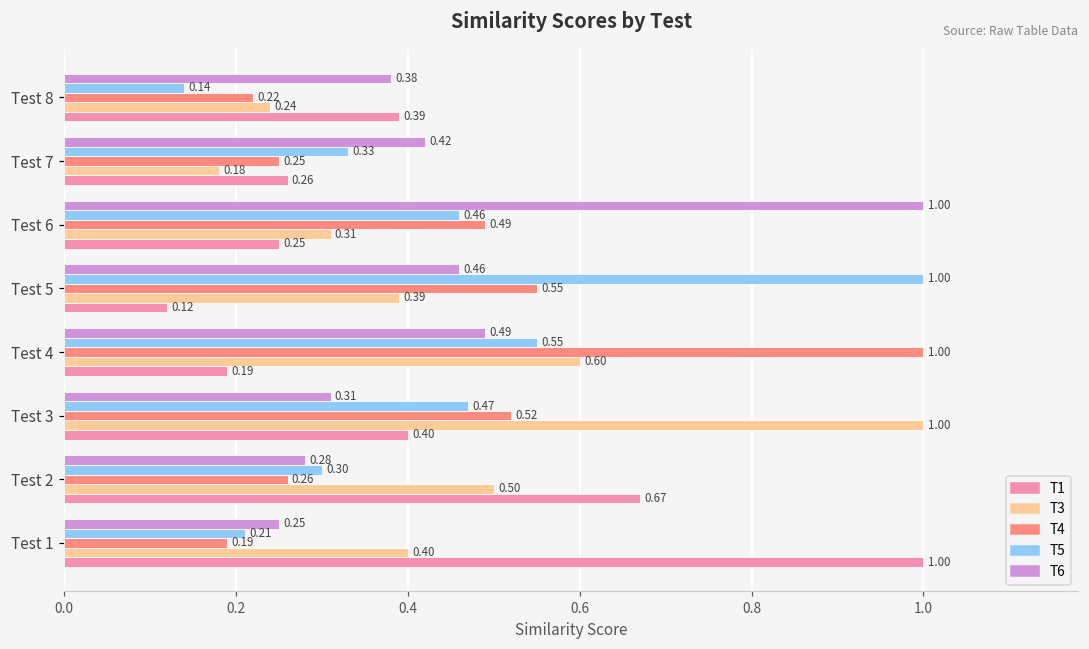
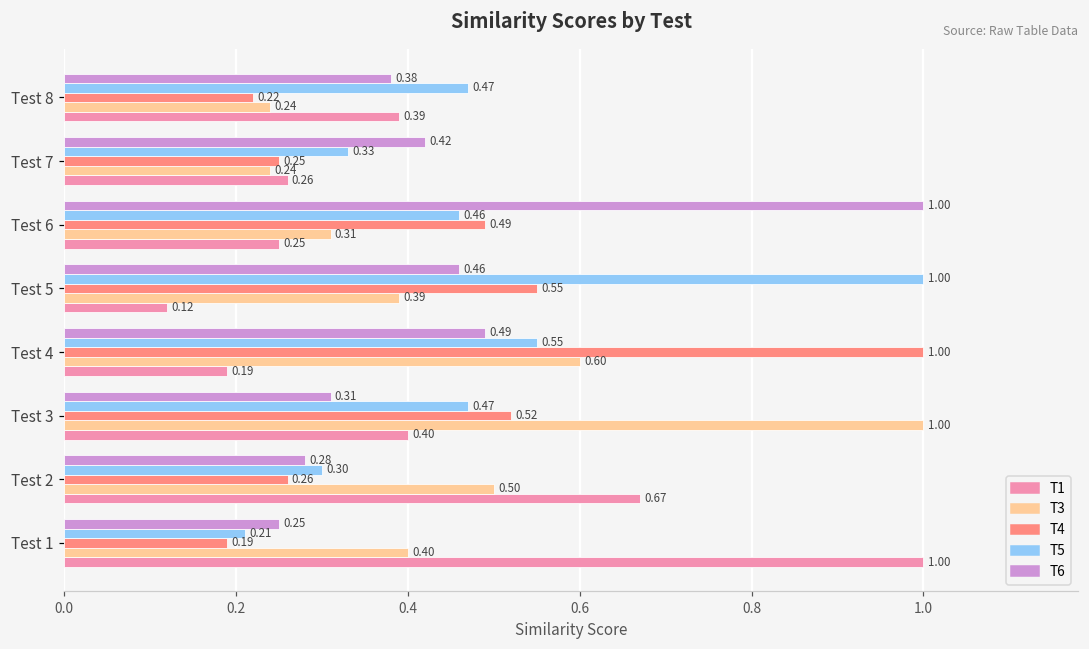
T5, Test 8: 0.14 -> 0.47
T3, Test 7: 0.18 -> 0.24
